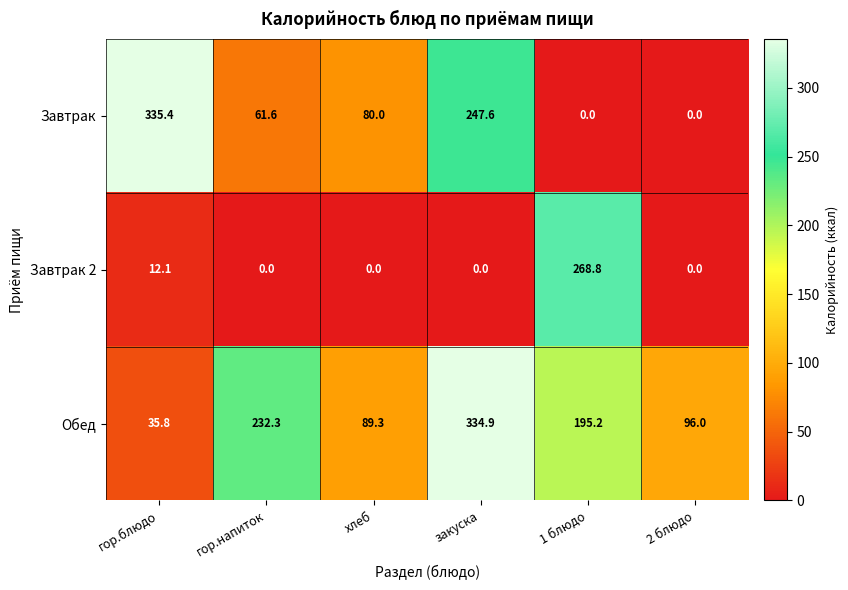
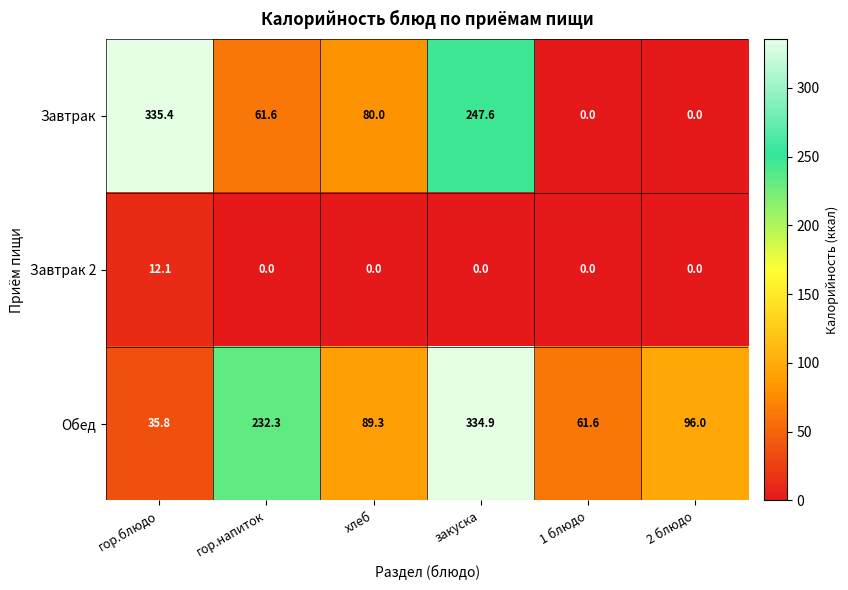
Завтрак 2, 1 блюдо: 268.8 -> 0.0
Обед, 1 блюдо: 195.2 -> 61.6
